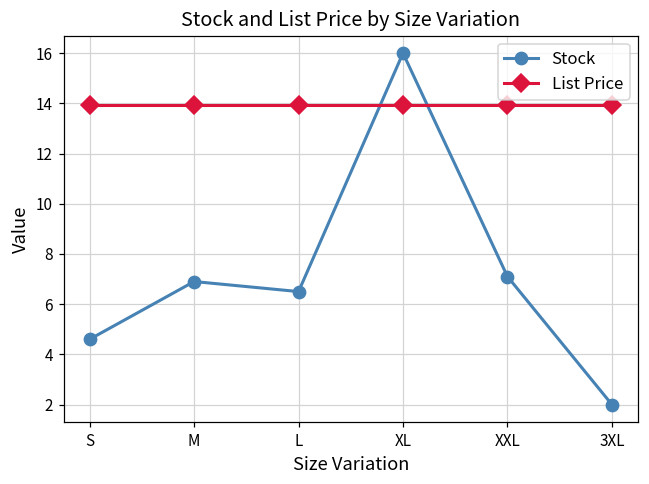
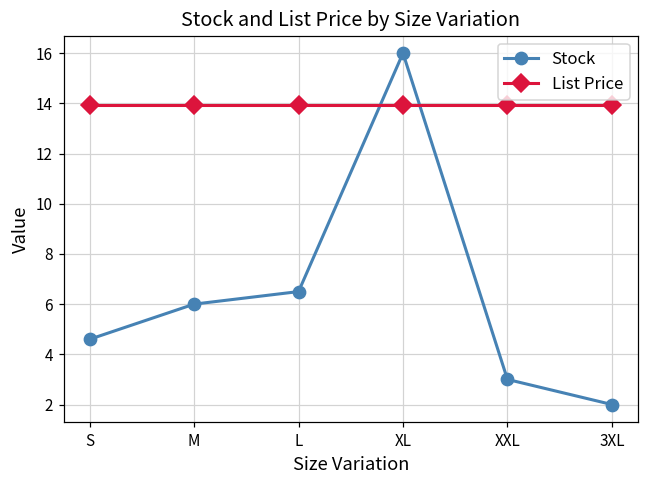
Stock, M: 6.9 -> 6.0
Stock, XXL: 7.1 -> 3.0
